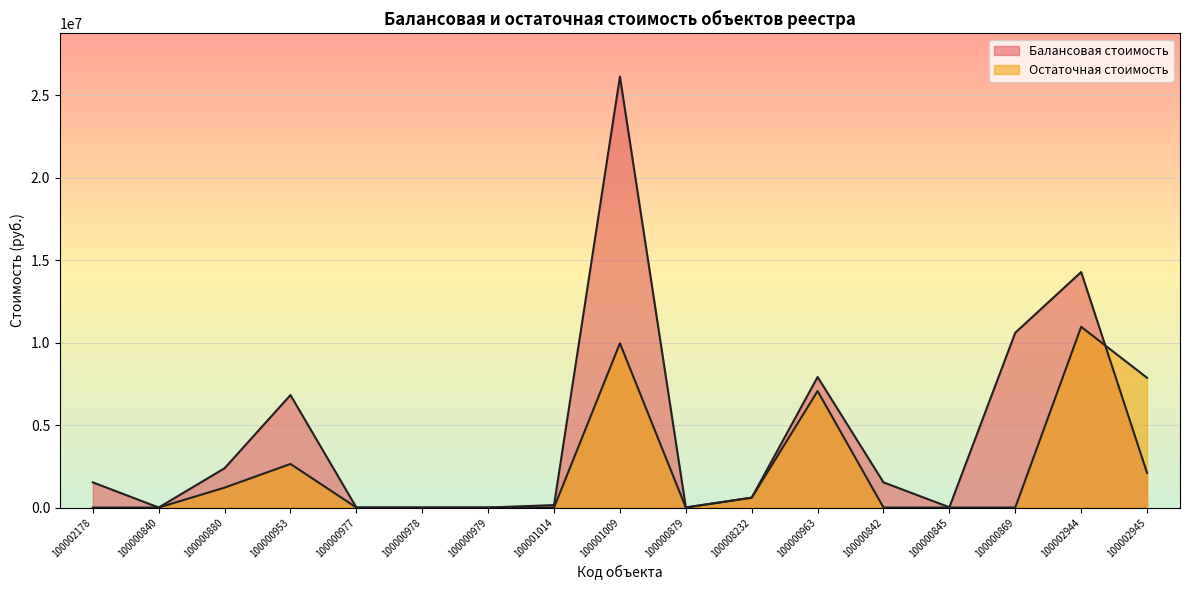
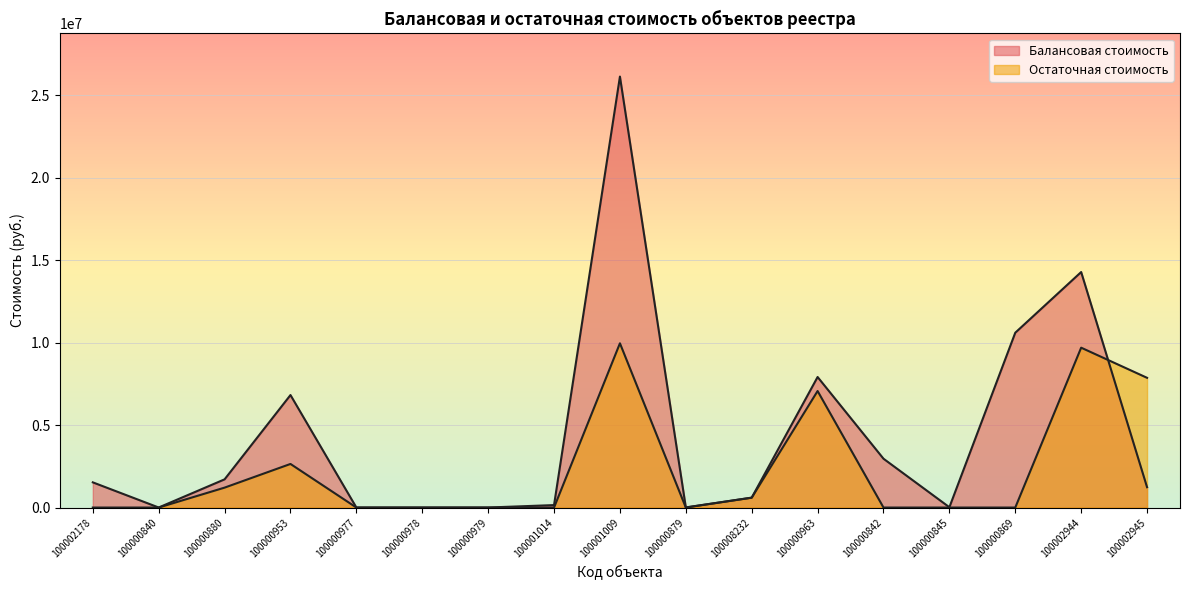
Балансовая стоимость, 100000880: 2400000 -> 1700000
Балансовая стоимость, 100000842: 1500000 -> 3000000
Остаточная стоимость, 100002944: 11000000 -> 9700000
Балансовая стоимость, 100002945: 2100000 -> 1200000
